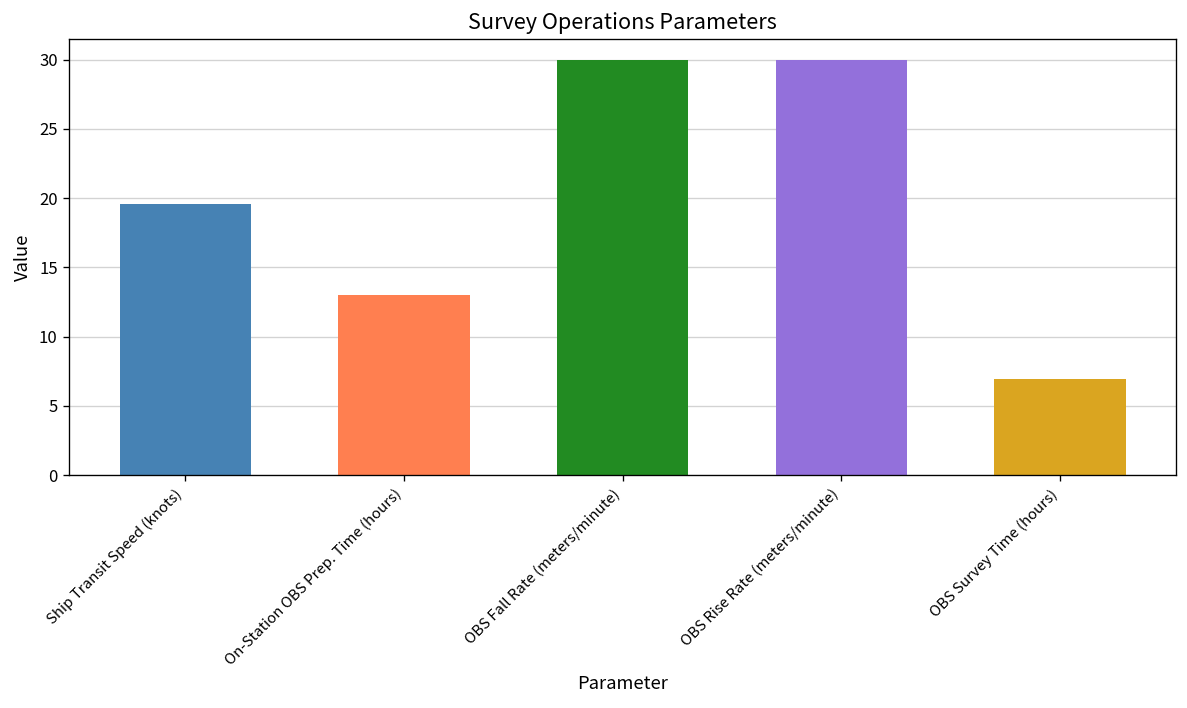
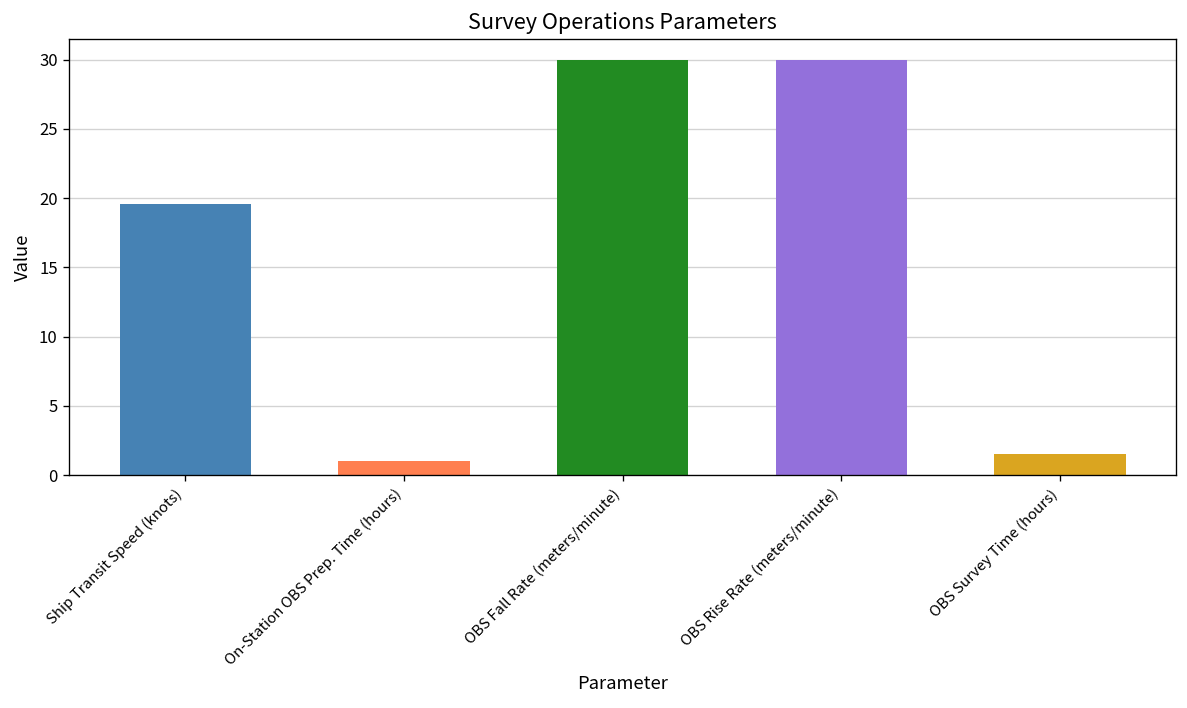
On-Station OBS Prep. Time (hours): 13 -> 1
OBS Survey Time (hours): 6.9 -> 1.5
